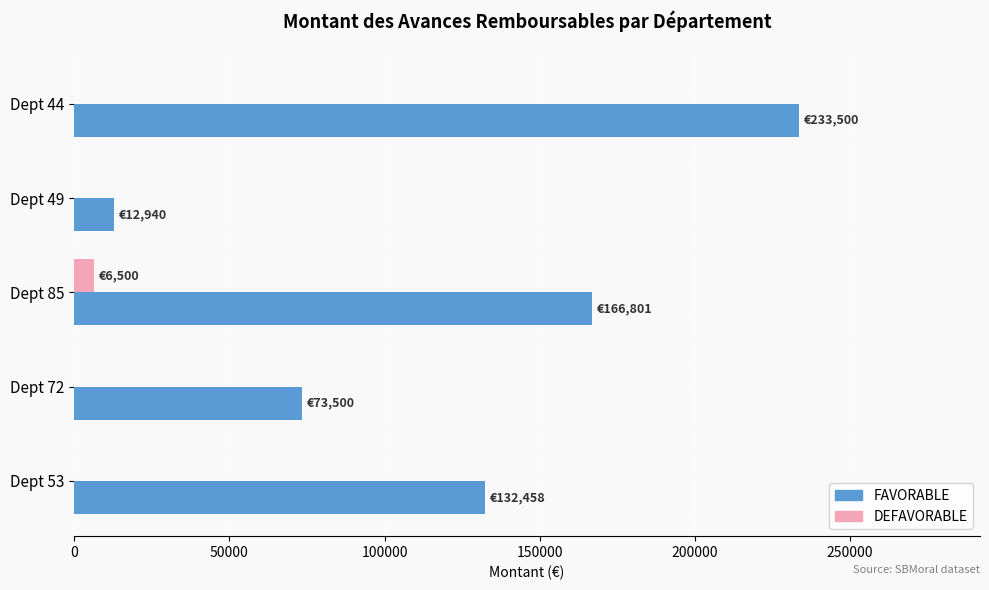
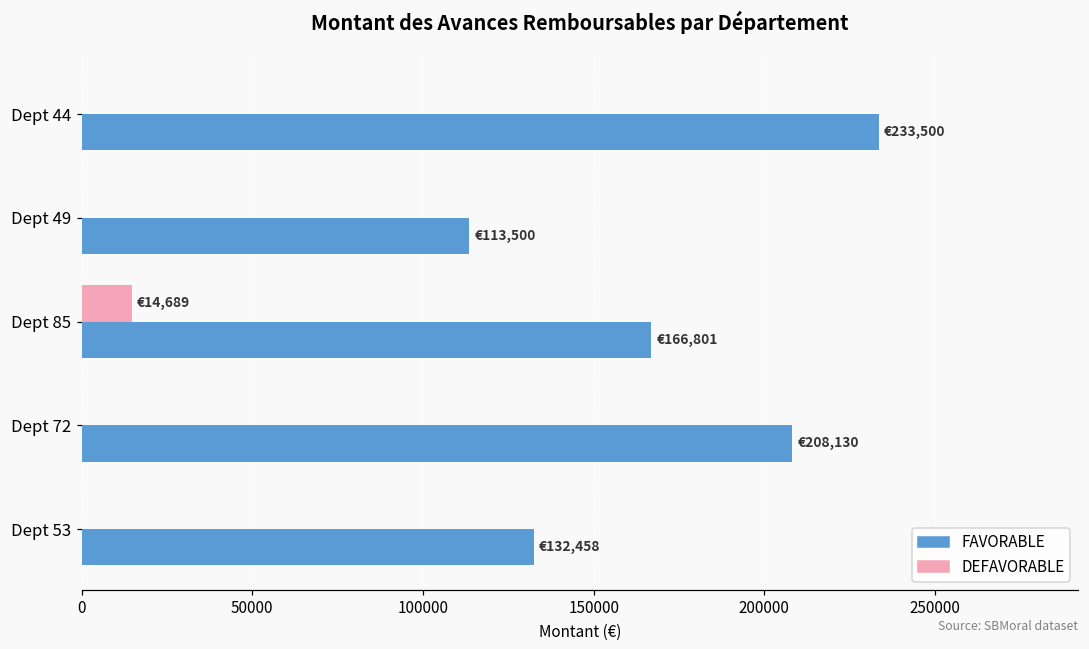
FAVORABLE, Dept 49: €12,940 -> €113,500
DEFAVORABLE, Dept 85: €6,500 -> €14,689
FAVORABLE, Dept 72: €73,500 -> €208,130
